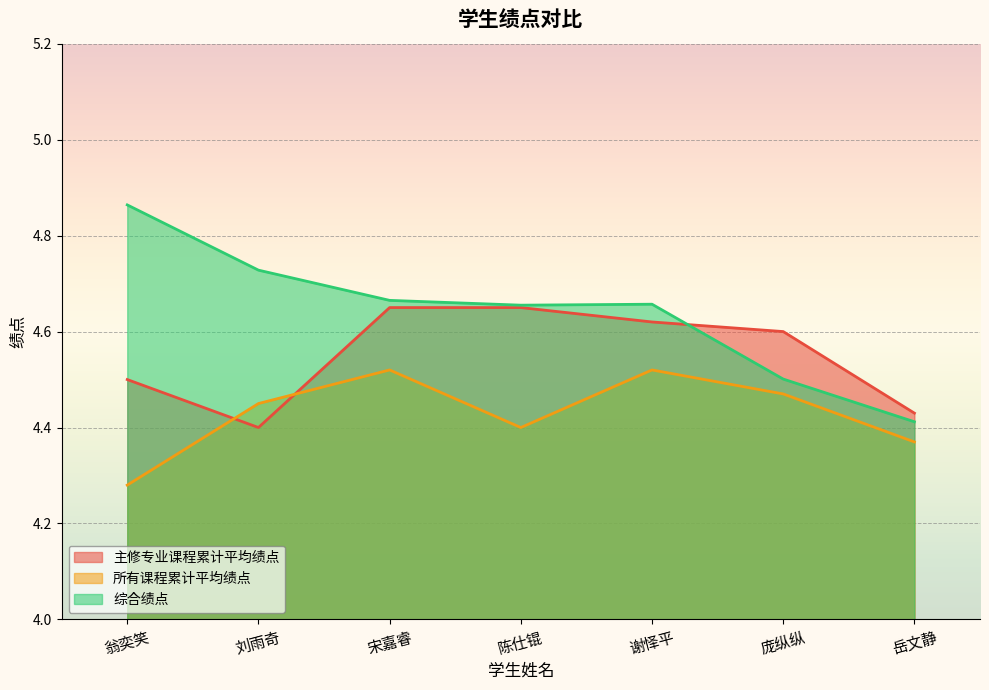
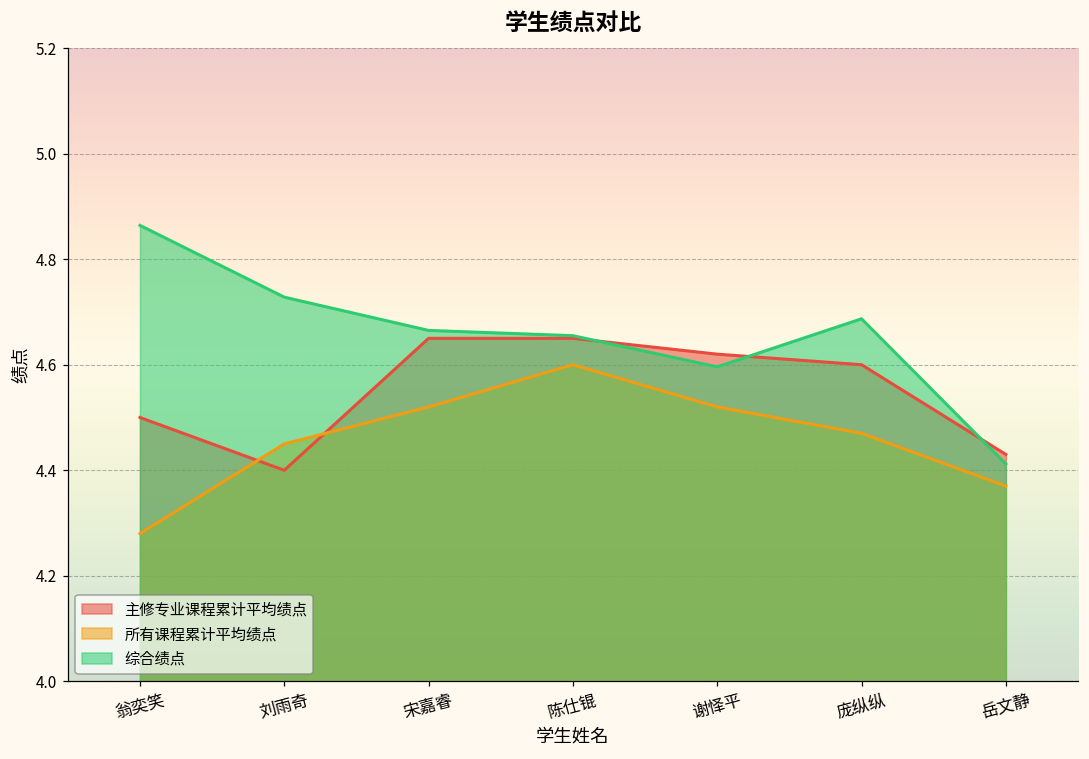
所有课程累计平均绩点, 陈仕锟: 4.4 -> 4.6
综合绩点, 谢怿平: 4.66 -> 4.60
综合绩点, 庞纵纵: 4.50 -> 4.69
